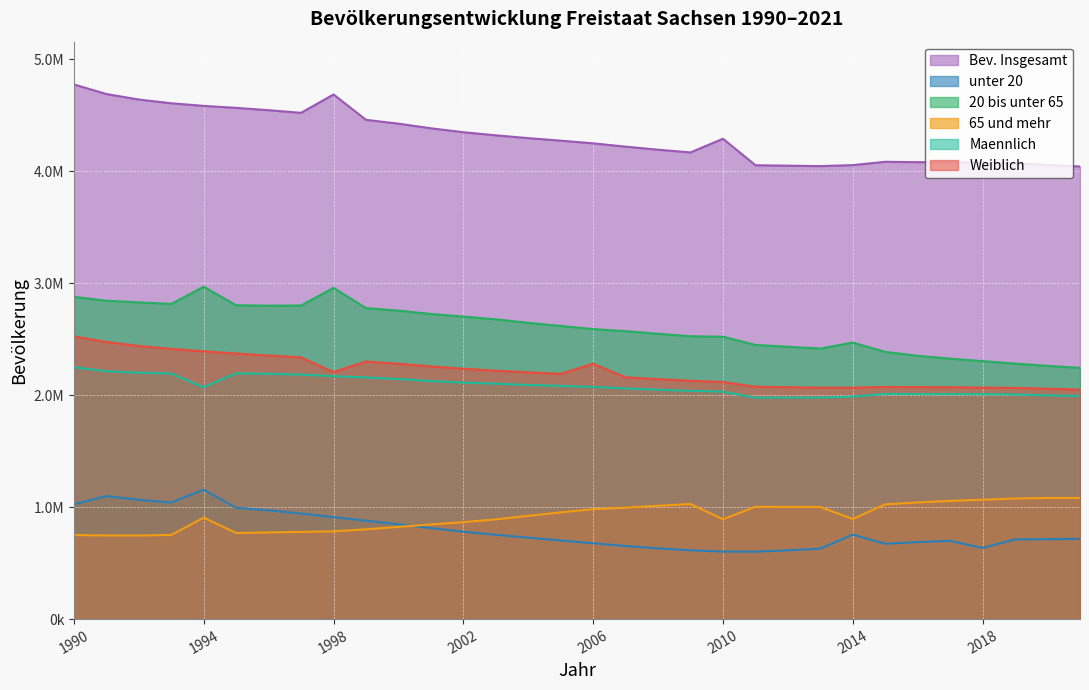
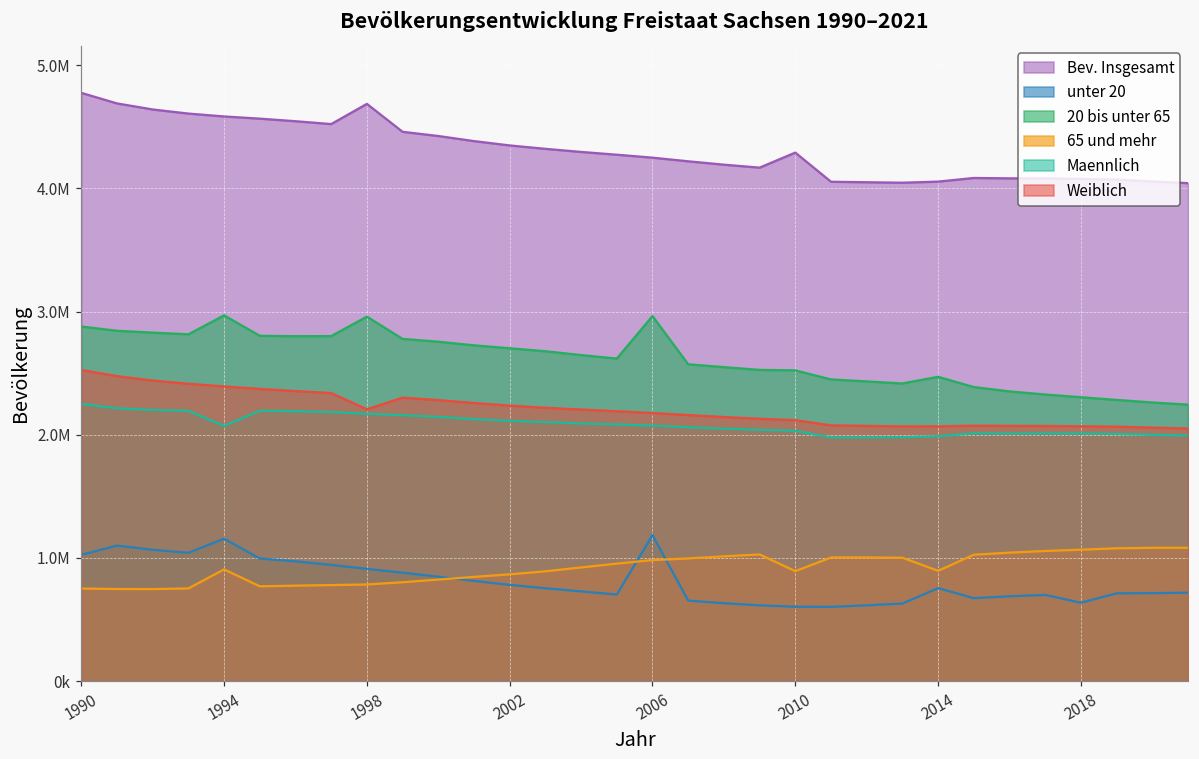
unter 20, 2006: 680000 -> 1180000
20 bis unter 65, 2006: 2590000 -> 2960000
Weiblich, 2006: 2280000 -> 2180000
